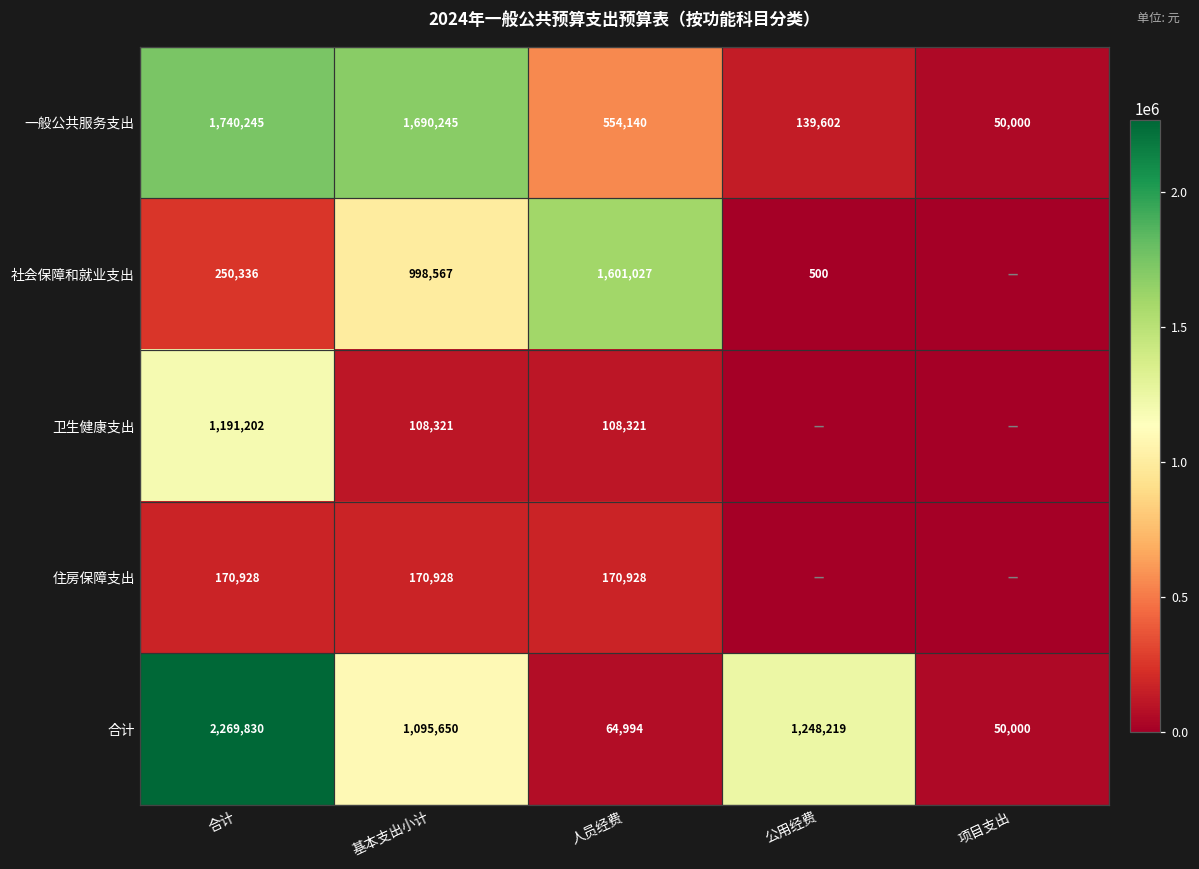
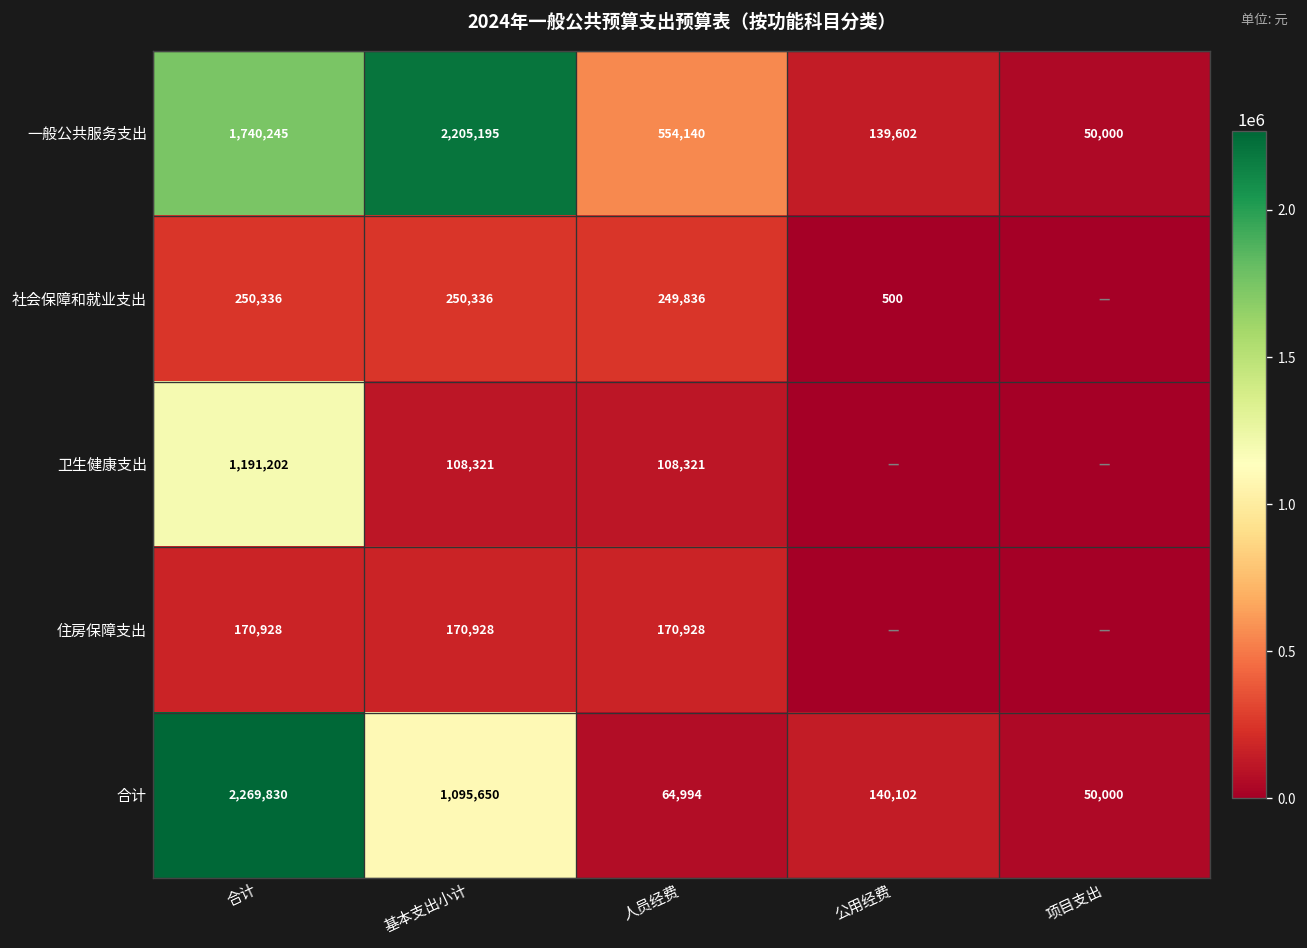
一般公共服务支出, 基本支出小计: 1,690,245 -> 2,205,195
社会保障和就业支出, 基本支出小计: 998,567 -> 250,336
社会保障和就业支出, 人员经费: 1,601,027 -> 249,836
合计, 公用经费: 1,248,219 -> 140,102
